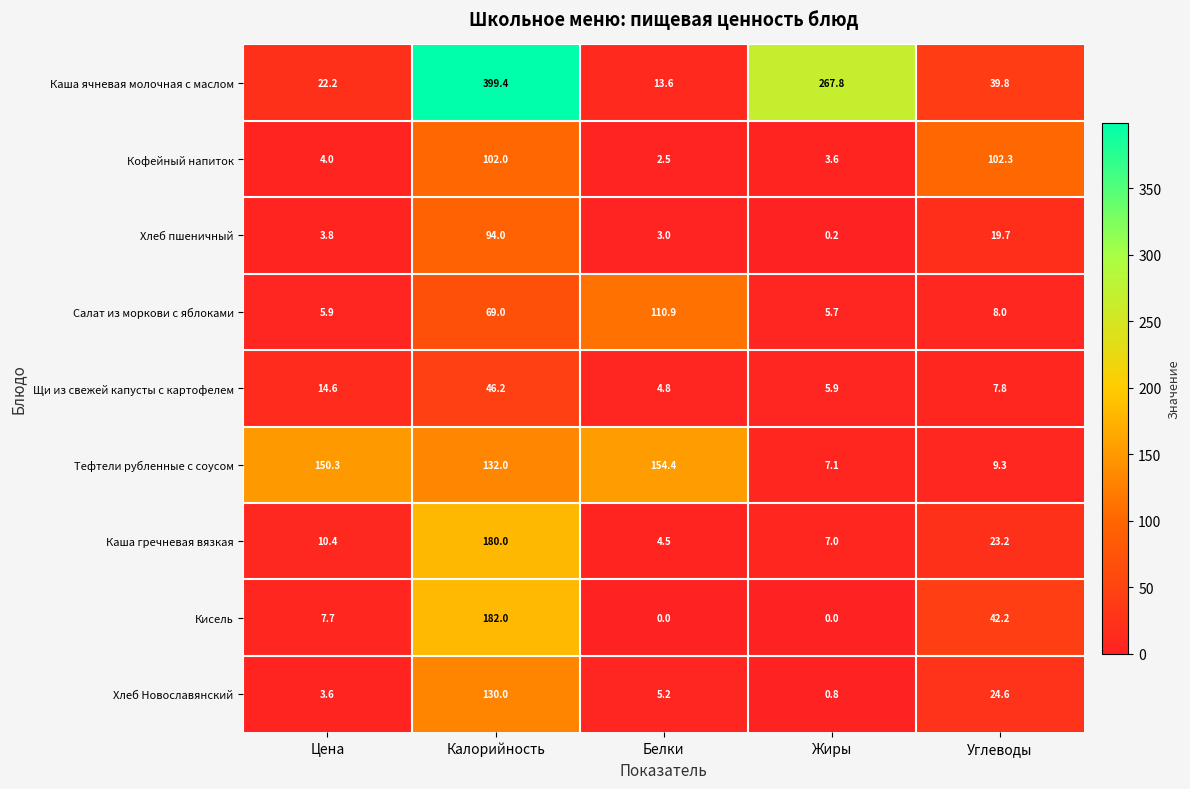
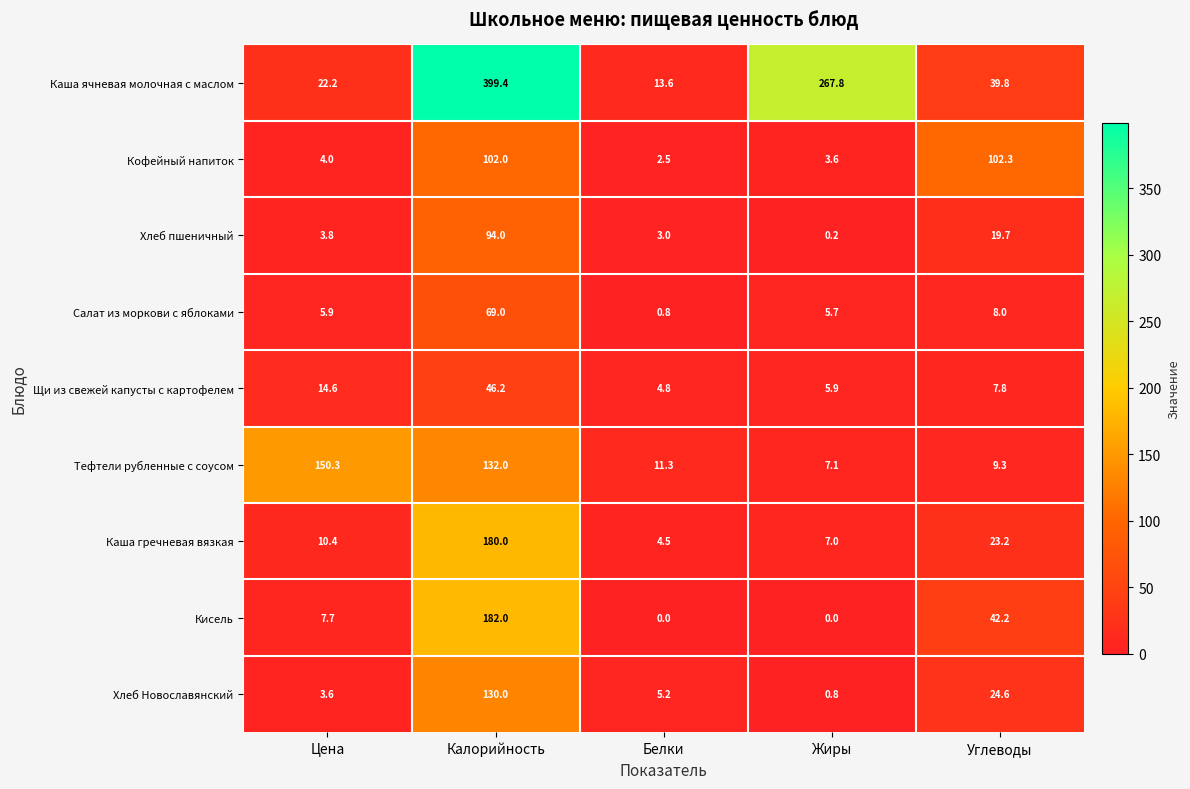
Салат из моркови с яблоками, Белки: 110.9 -> 0.8
Тефтели рубленные с соусом, Белки: 154.4 -> 11.3
